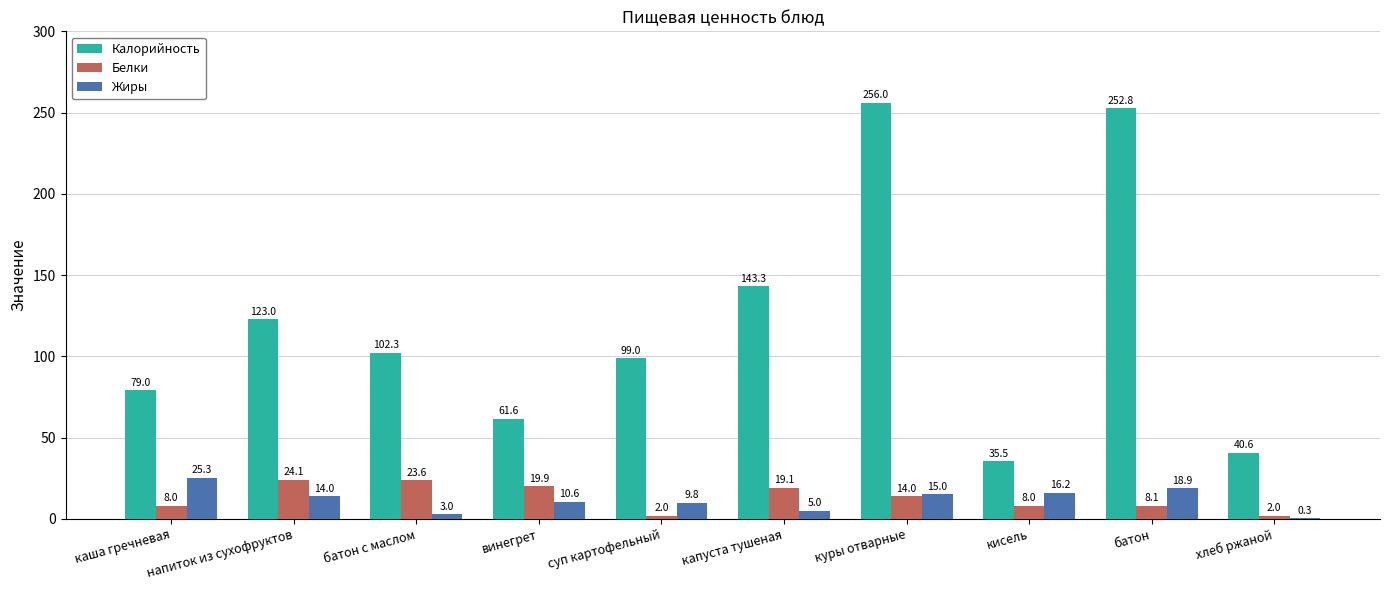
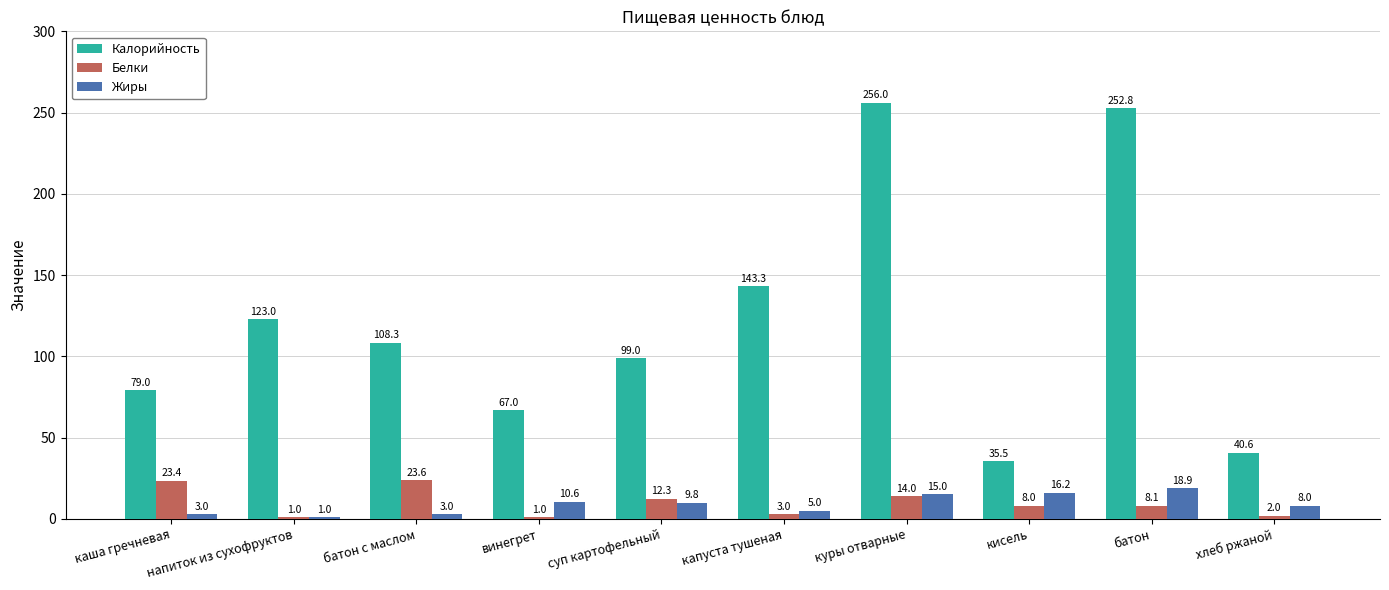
Белки, каша гречневая: 8.0 -> 23.4
Жиры, каша гречневая: 25.3 -> 3.0
Белки, напиток из сухофруктов: 24.1 -> 1.0
Жиры, напиток из сухофруктов: 14.0 -> 1.0
Калорийность, батон с маслом: 102.3 -> 108.3
Калорийность, винегрет: 61.6 -> 67.0
Белки, винегрет: 19.9 -> 1.0
Белки, суп картофельный: 2.0 -> 12.3
Белки, капуста тушеная: 19.1 -> 3.0
Жиры, хлеб ржаной: 0.3 -> 8.0
